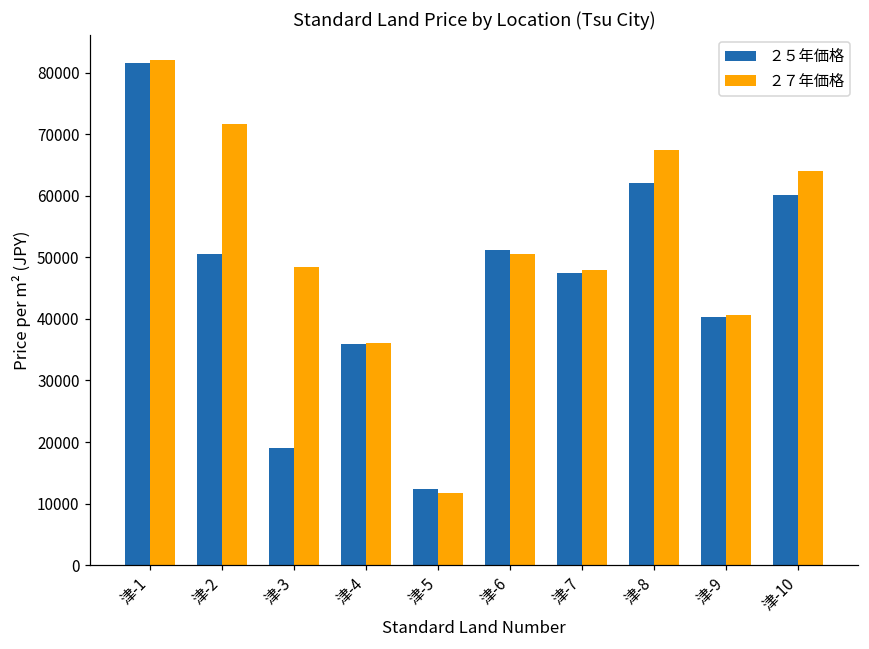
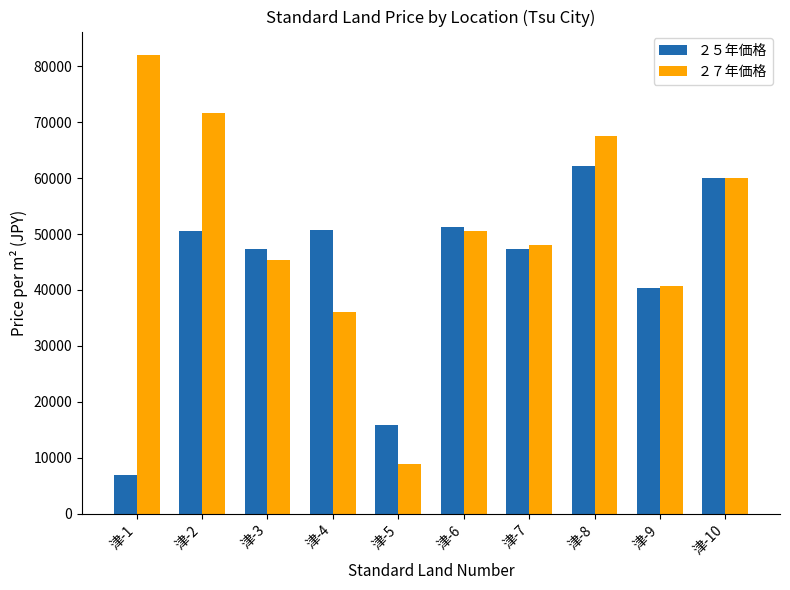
２５年価格, 津-1: 82000 -> 7000
２５年価格, 津-3: 19000 -> 47000
２７年価格, 津-3: 48000 -> 45000
２５年価格, 津-4: 36000 -> 51000
２５年価格, 津-5: 12000 -> 16000
２７年価格, 津-5: 12000 -> 9000
２７年価格, 津-10: 64000 -> 60000
